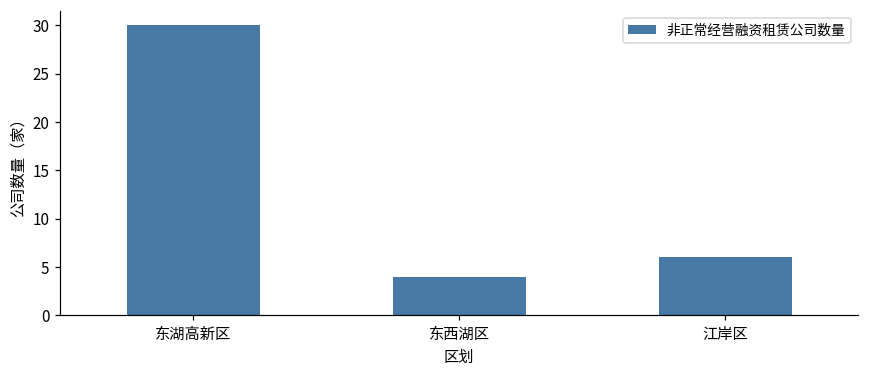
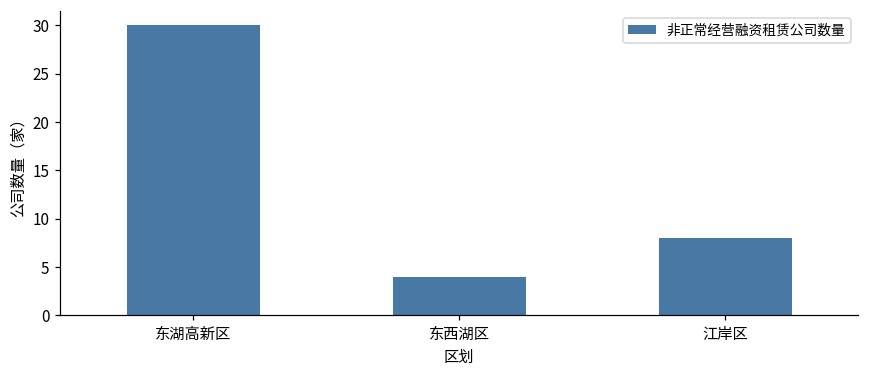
江岸区: 6 -> 8
